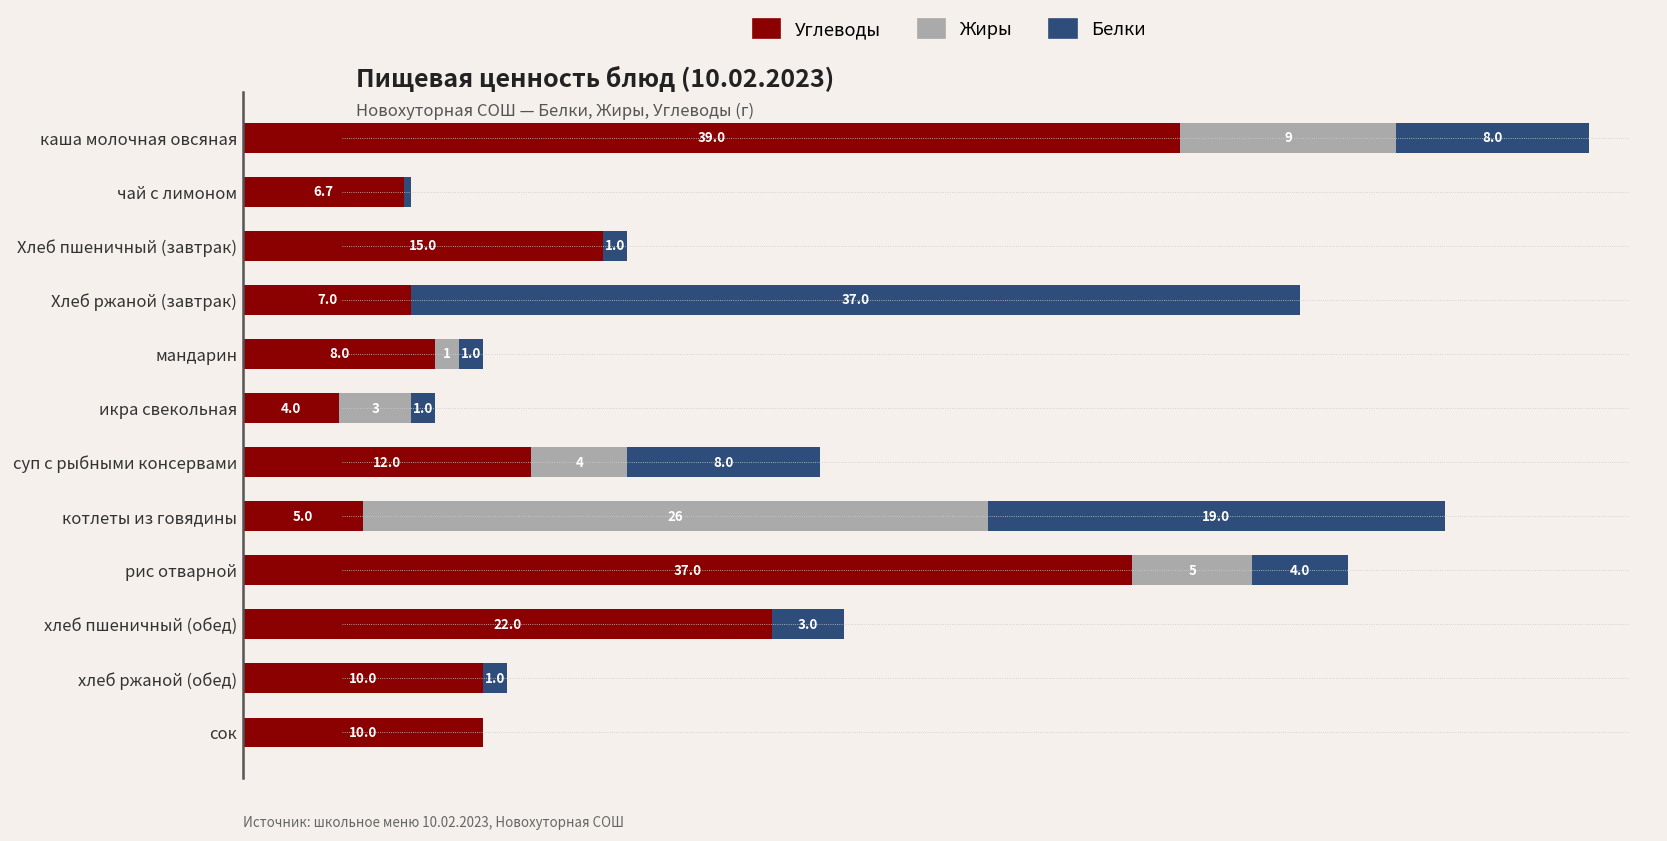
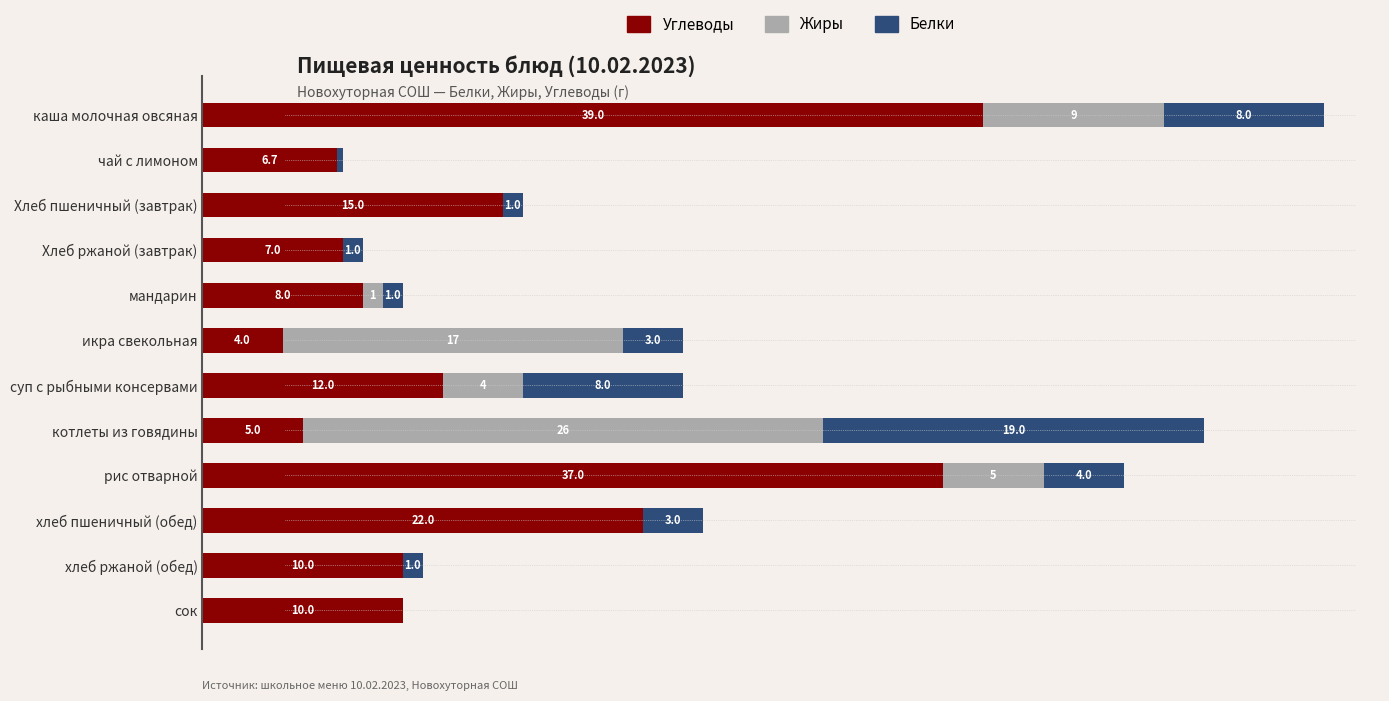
Белки, Хлеб ржаной (завтрак): 37.0 -> 1.0
Жиры, икра свекольная: 3 -> 17
Белки, икра свекольная: 1.0 -> 3.0
